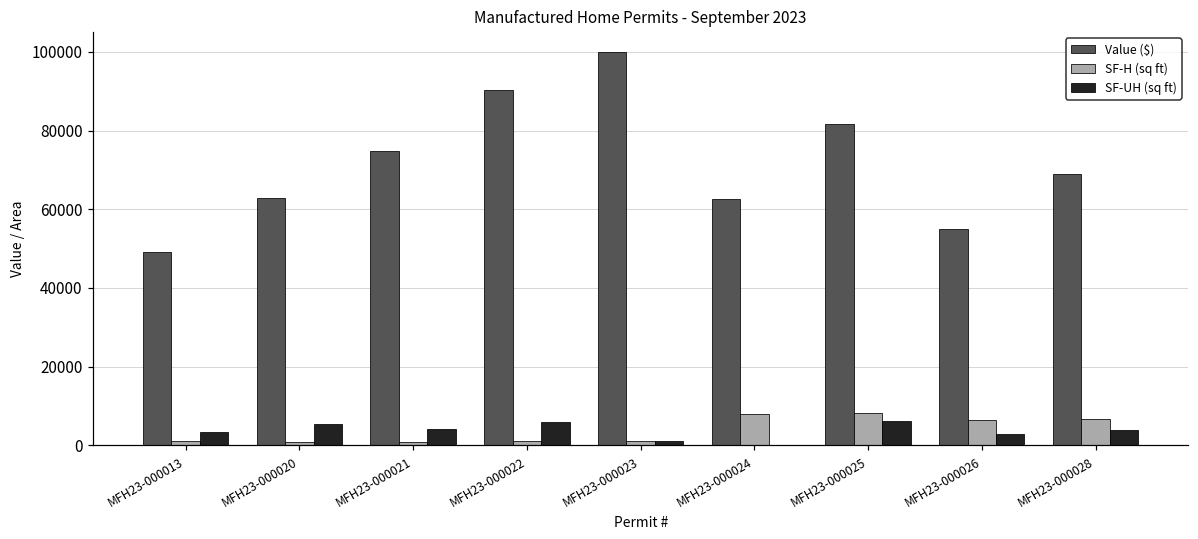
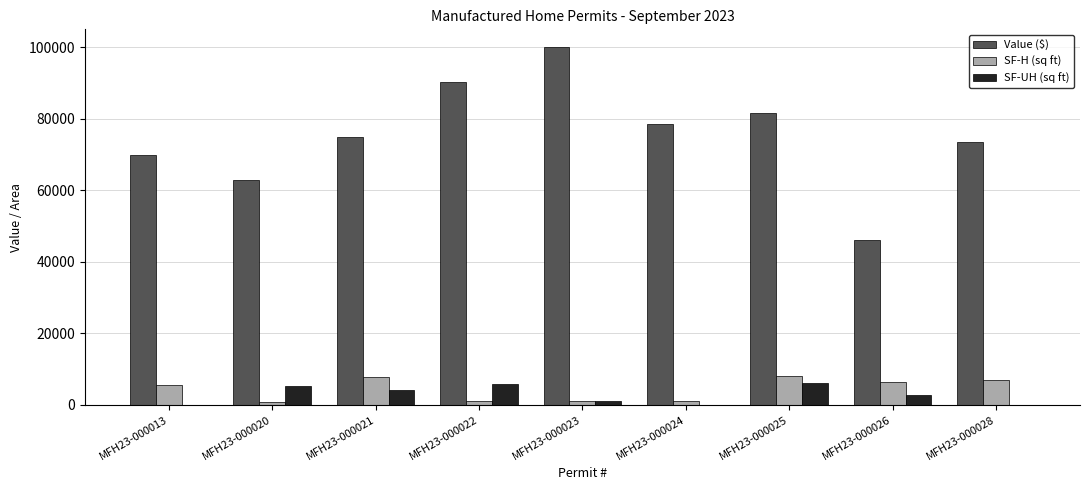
Value ($), MFH23-000013: 49000 -> 70000
SF-H (sq ft), MFH23-000013: 1000 -> 6000
SF-UH (sq ft), MFH23-000013: 3000 -> 0
SF-H (sq ft), MFH23-000021: 1000 -> 8000
Value ($), MFH23-000024: 63000 -> 79000
SF-H (sq ft), MFH23-000024: 8000 -> 1000
Value ($), MFH23-000026: 55000 -> 46000
Value ($), MFH23-000028: 69000 -> 74000
SF-UH (sq ft), MFH23-000028: 4000 -> 0
